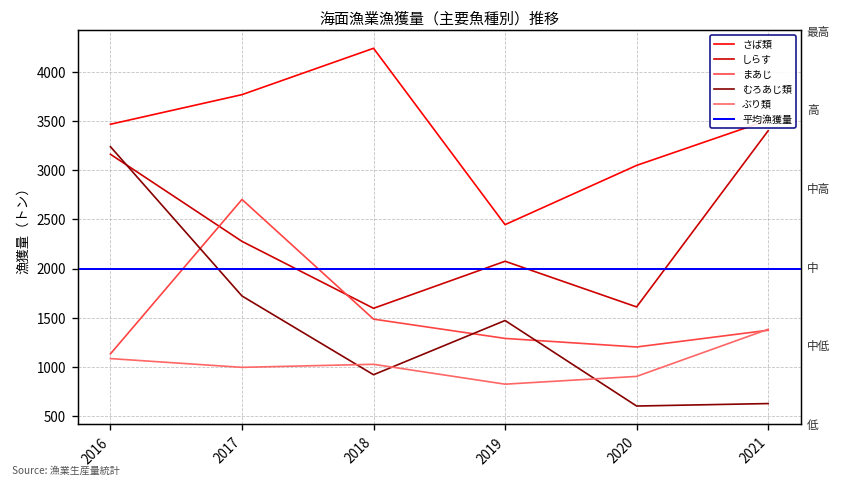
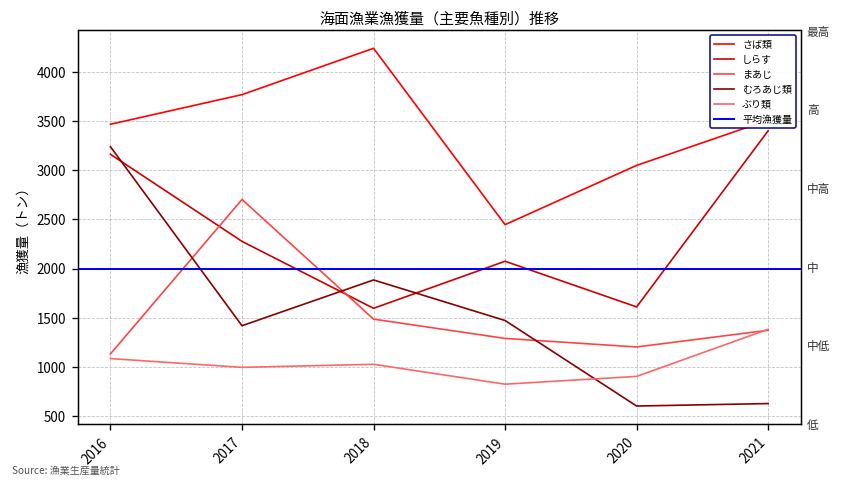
むろあじ類, 2017: 1700 -> 1400
むろあじ類, 2018: 900 -> 1900
